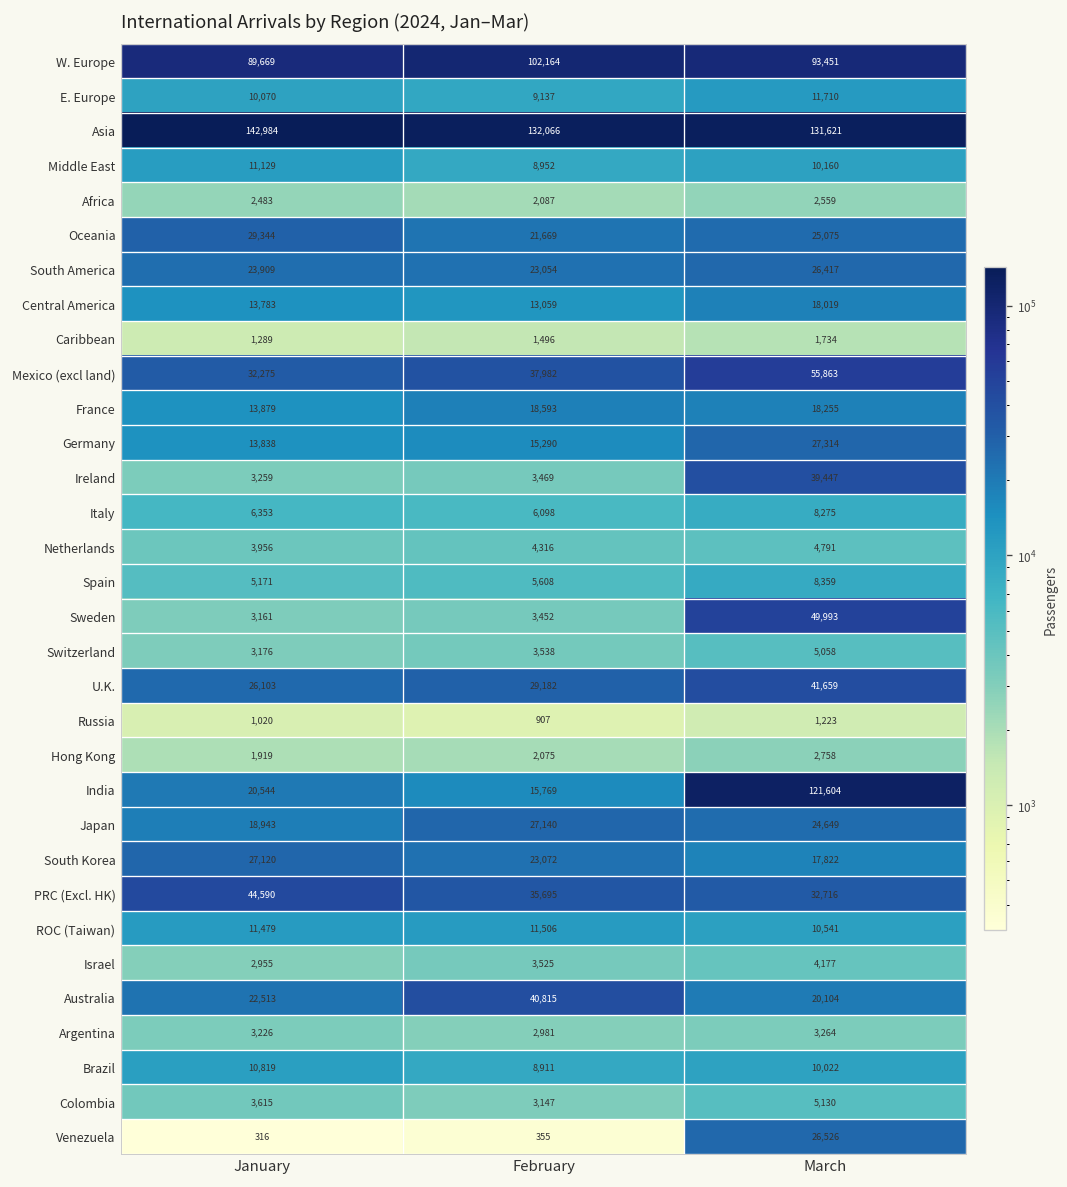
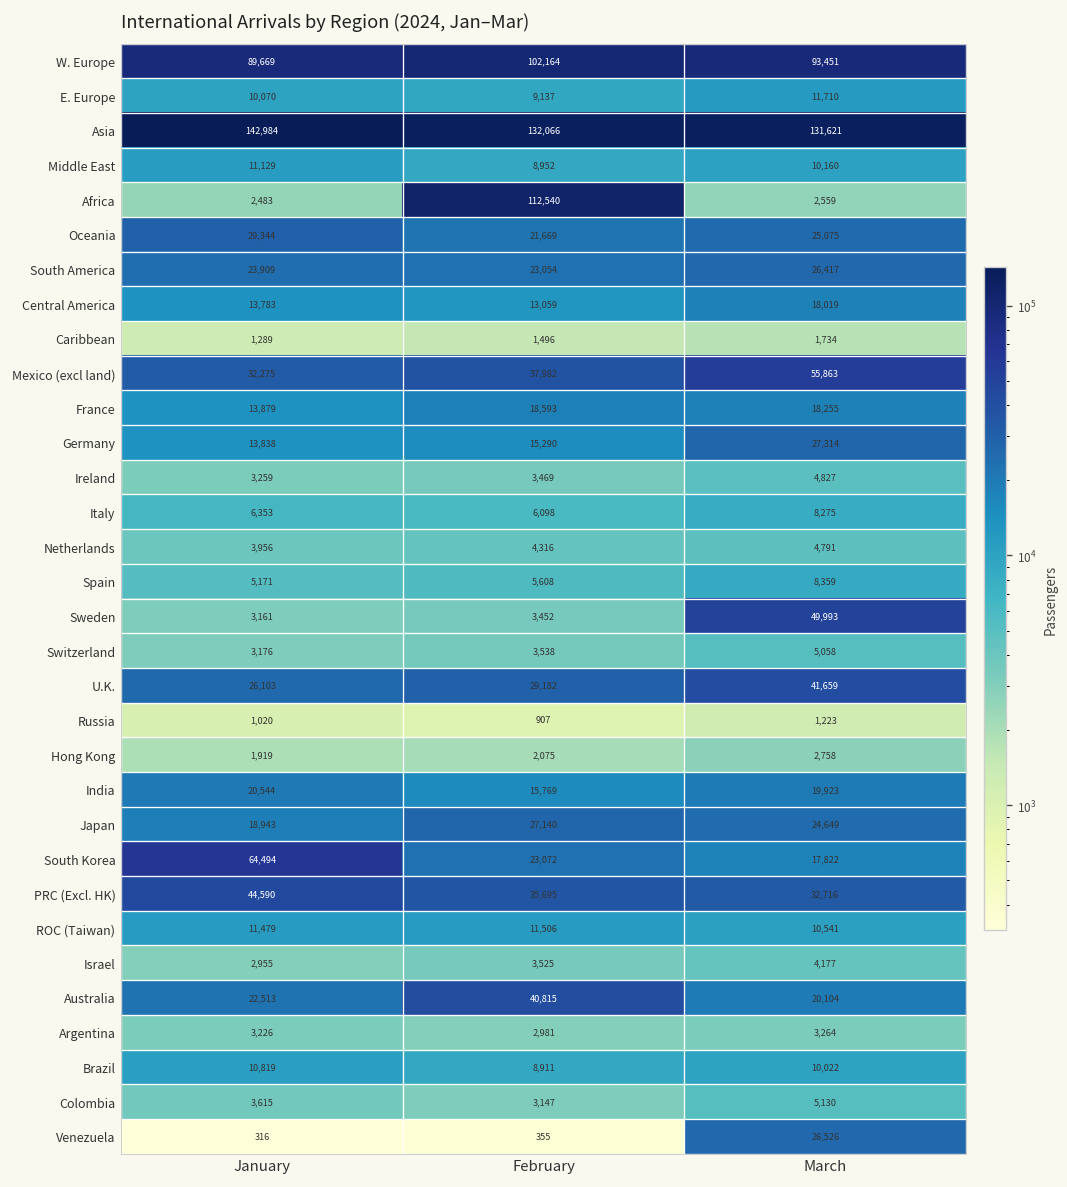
Africa, February: 2,087 -> 112,540
Ireland, March: 39,447 -> 4,827
India, March: 121,604 -> 19,923
South Korea, January: 27,120 -> 64,494
